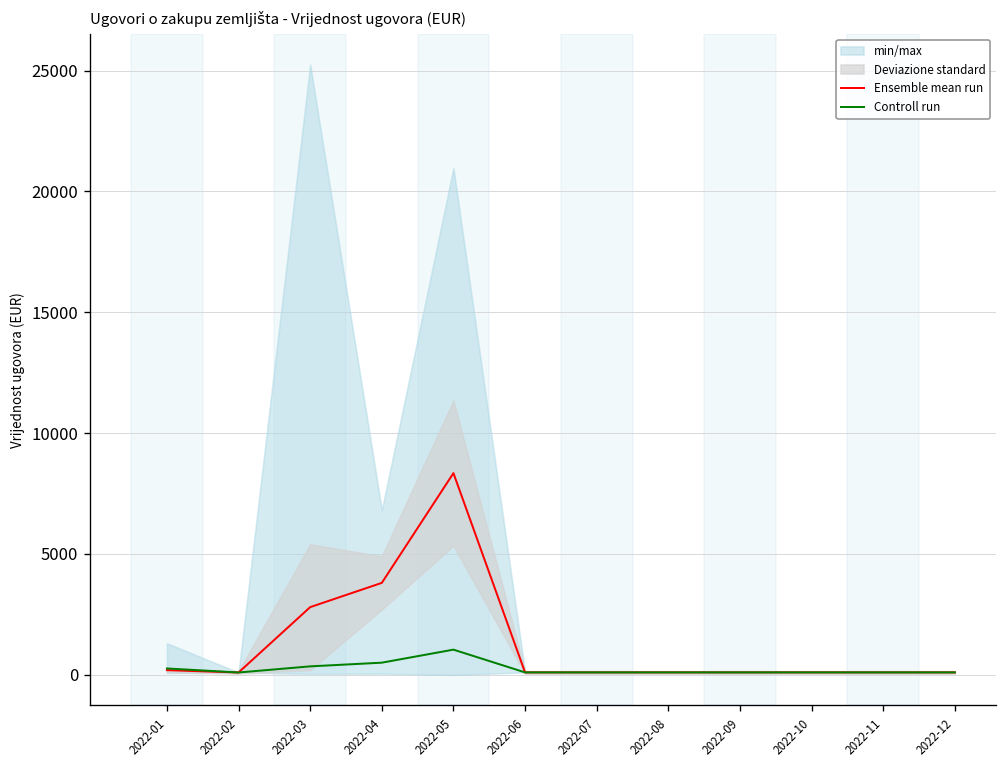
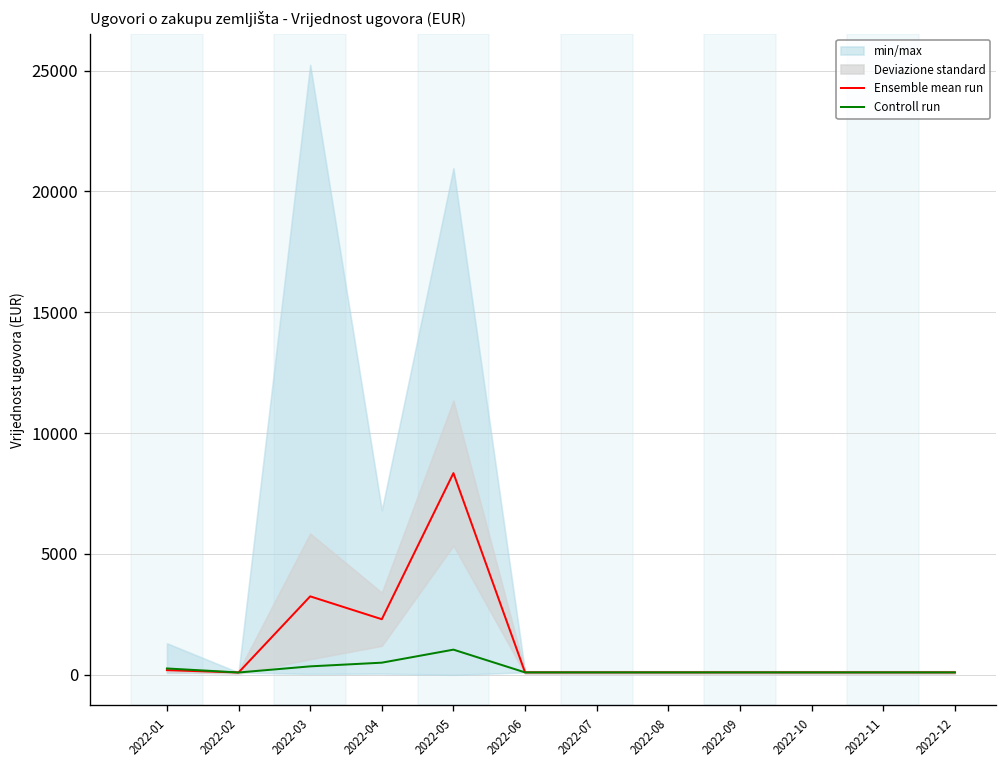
Ensemble mean run, 2022-03: 2800 -> 3200
Ensemble mean run, 2022-04: 3800 -> 2300
